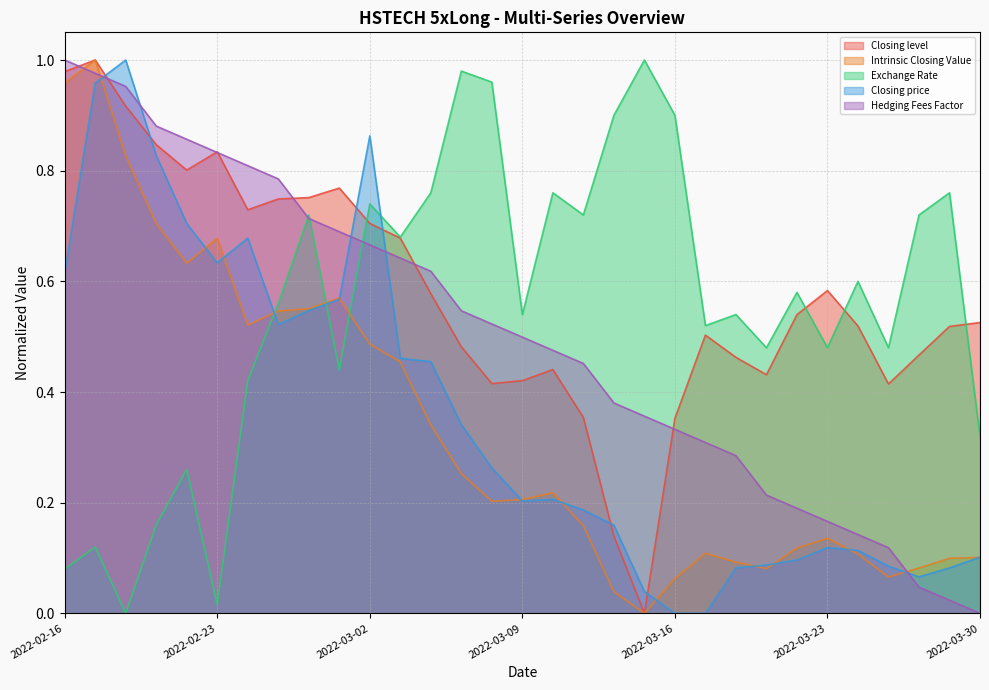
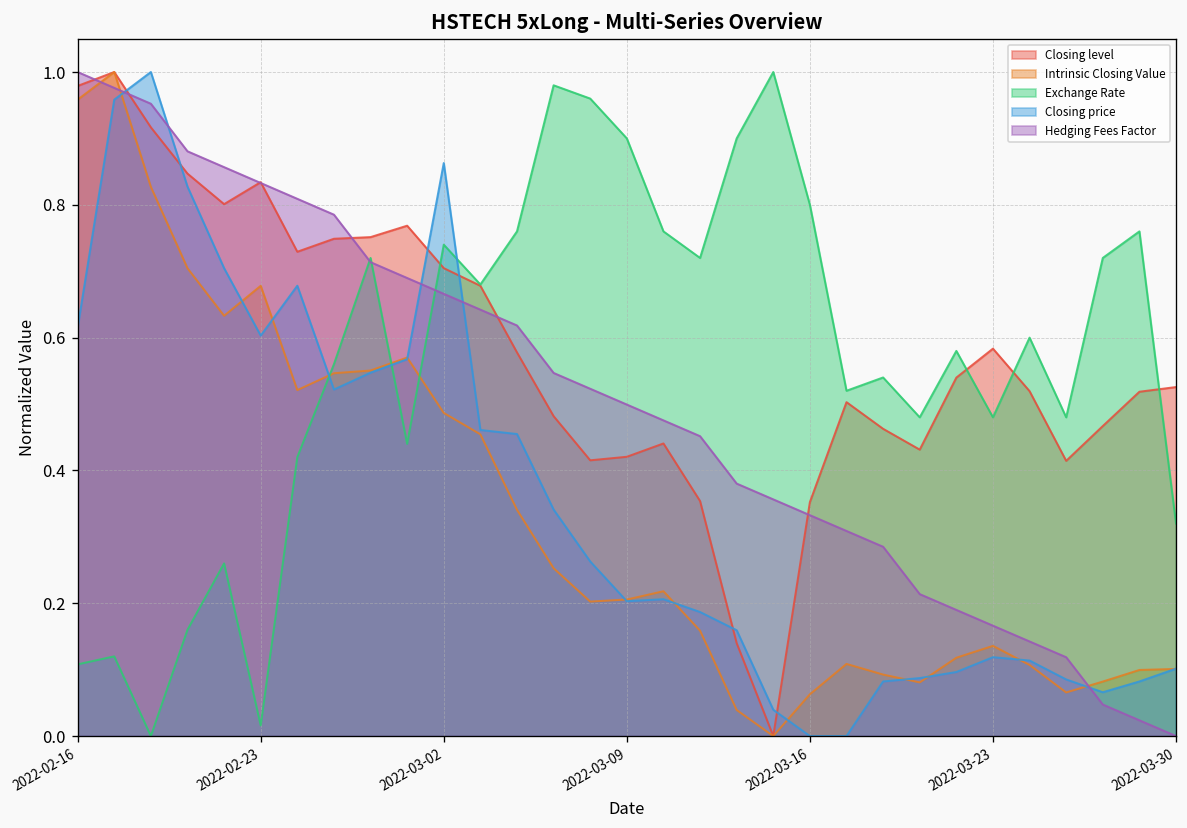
Exchange Rate, 2022-02-16: 0.08 -> 0.11
Closing price, 2022-02-23: 0.63 -> 0.60
Exchange Rate, 2022-03-09: 0.54 -> 0.90
Exchange Rate, 2022-03-16: 0.90 -> 0.80
